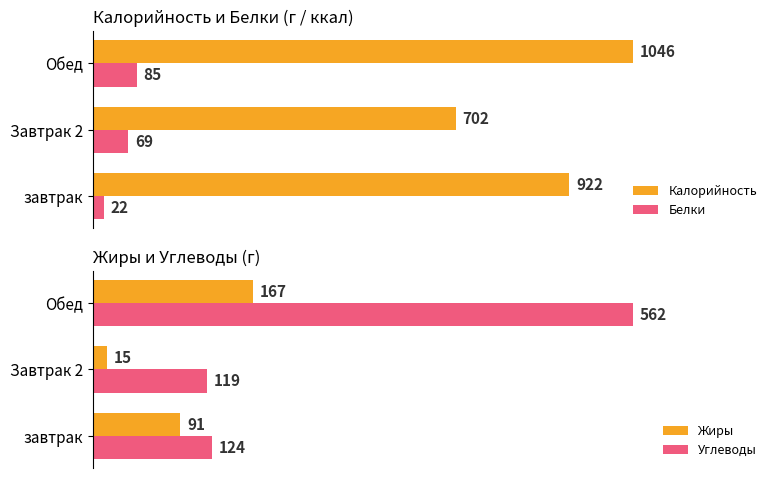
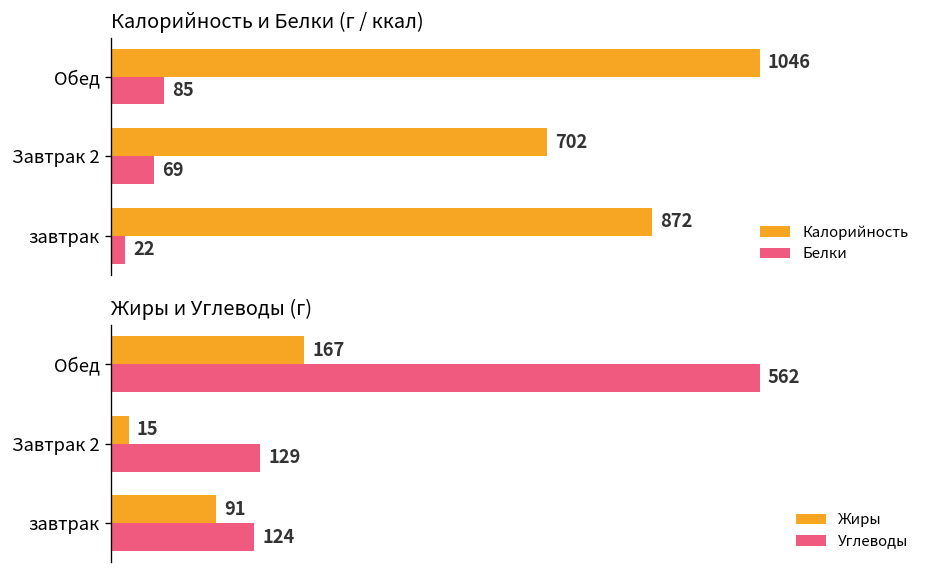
Калорийность и Белки (г / ккал), Калорийность, завтрак: 922 -> 872
Жиры и Углеводы (г), Углеводы, Завтрак 2: 119 -> 129
